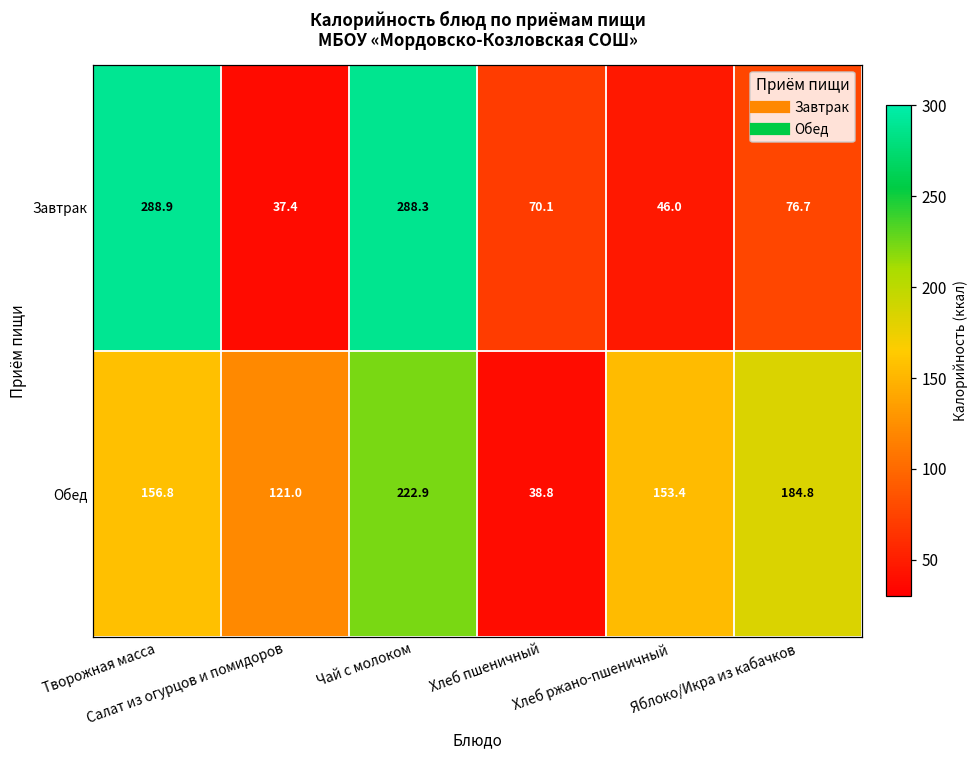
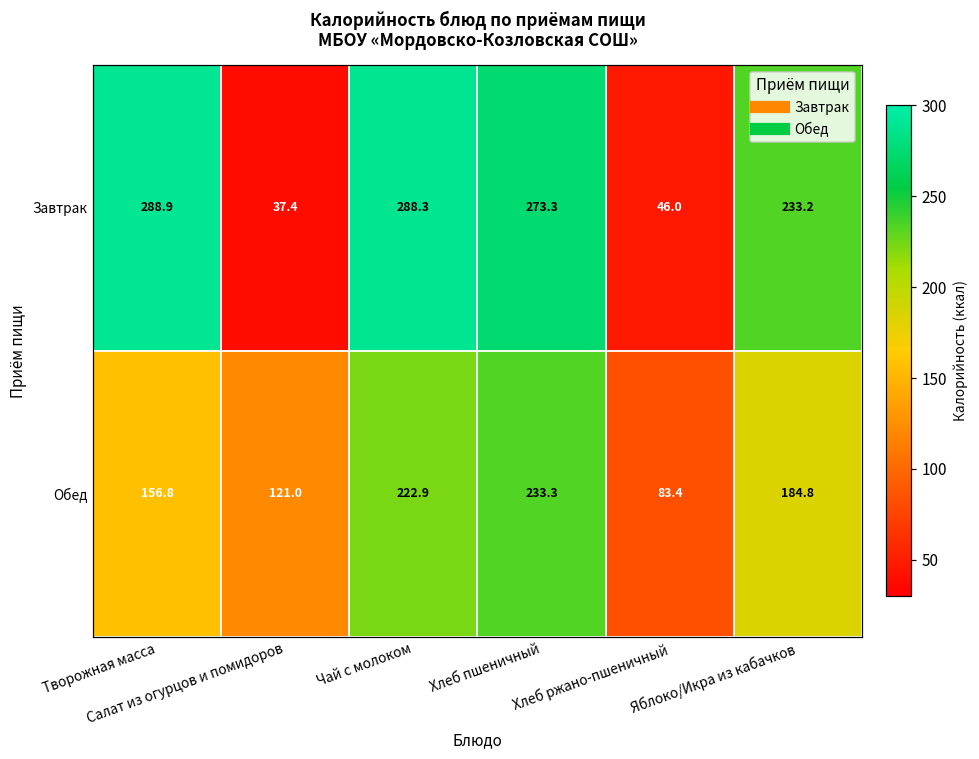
Завтрак, Хлеб пшеничный: 70.1 -> 273.3
Завтрак, Яблоко/Икра из кабачков: 76.7 -> 233.2
Обед, Хлеб пшеничный: 38.8 -> 233.3
Обед, Хлеб ржано-пшеничный: 153.4 -> 83.4
